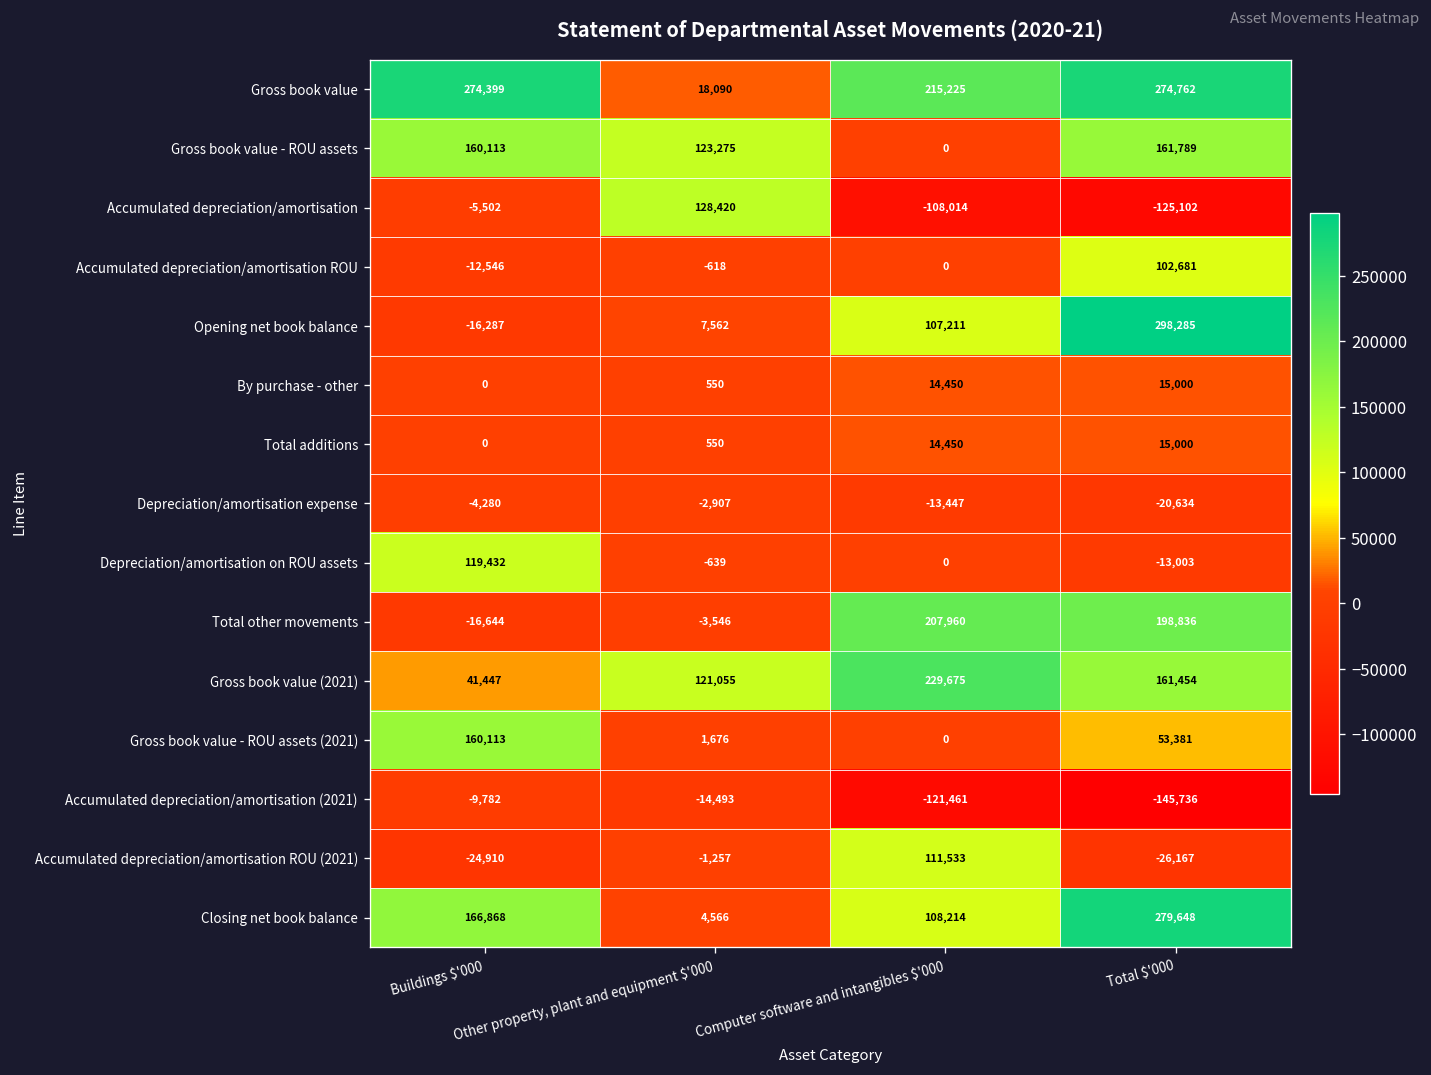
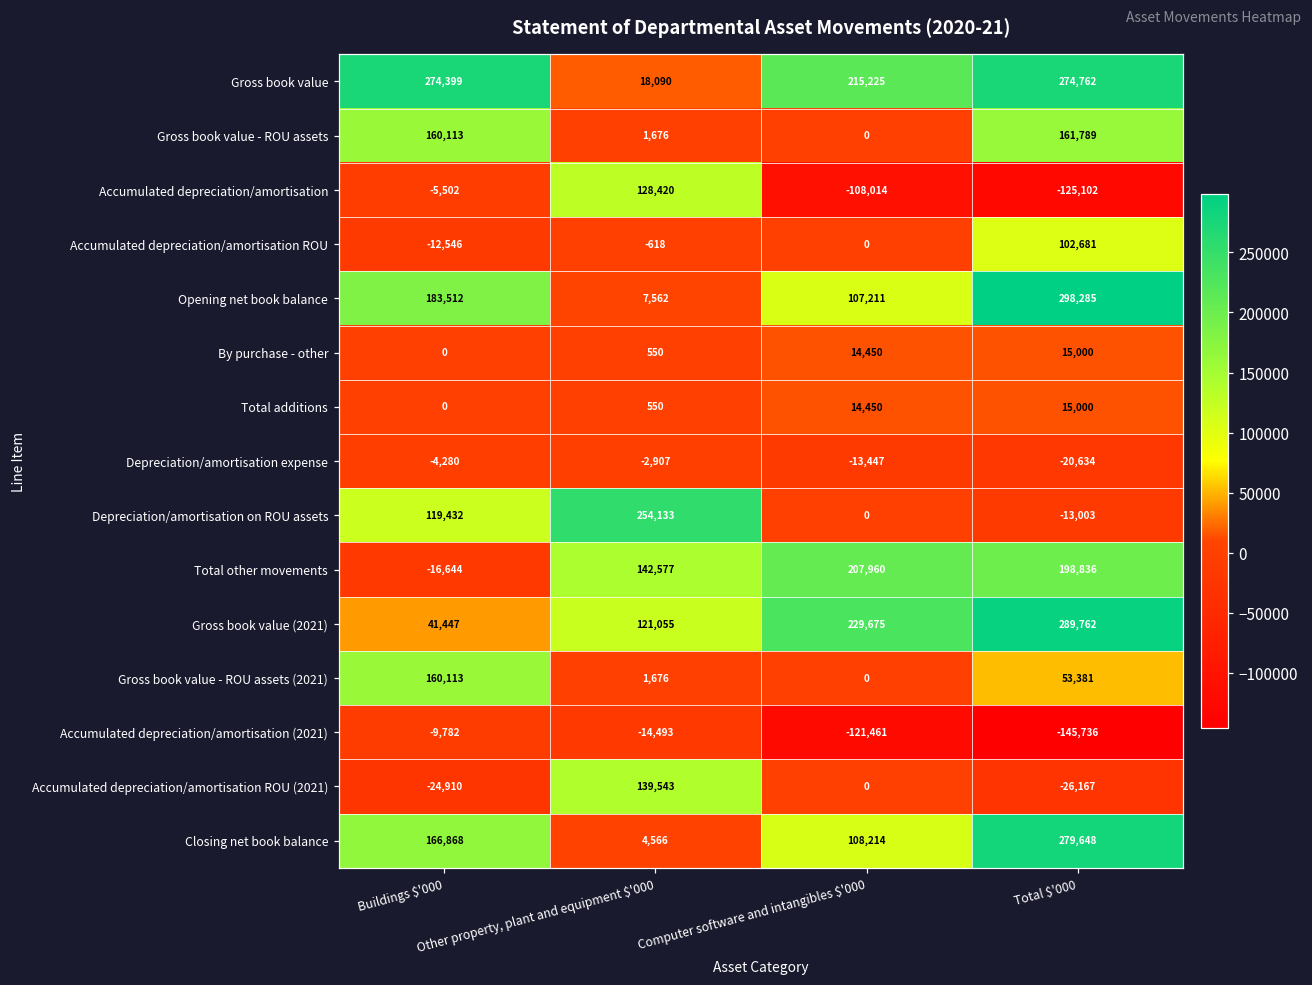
Gross book value - ROU assets, Other property, plant and equipment $'000: 123,275 -> 1,676
Opening net book balance, Buildings $'000: -16,287 -> 183,512
Depreciation/amortisation on ROU assets, Other property, plant and equipment $'000: -639 -> 254,133
Total other movements, Other property, plant and equipment $'000: -3,546 -> 142,577
Gross book value (2021), Total $'000: 161,454 -> 289,762
Accumulated depreciation/amortisation ROU (2021), Other property, plant and equipment $'000: -1,257 -> 139,543
Accumulated depreciation/amortisation ROU (2021), Computer software and intangibles $'000: 111,533 -> 0
